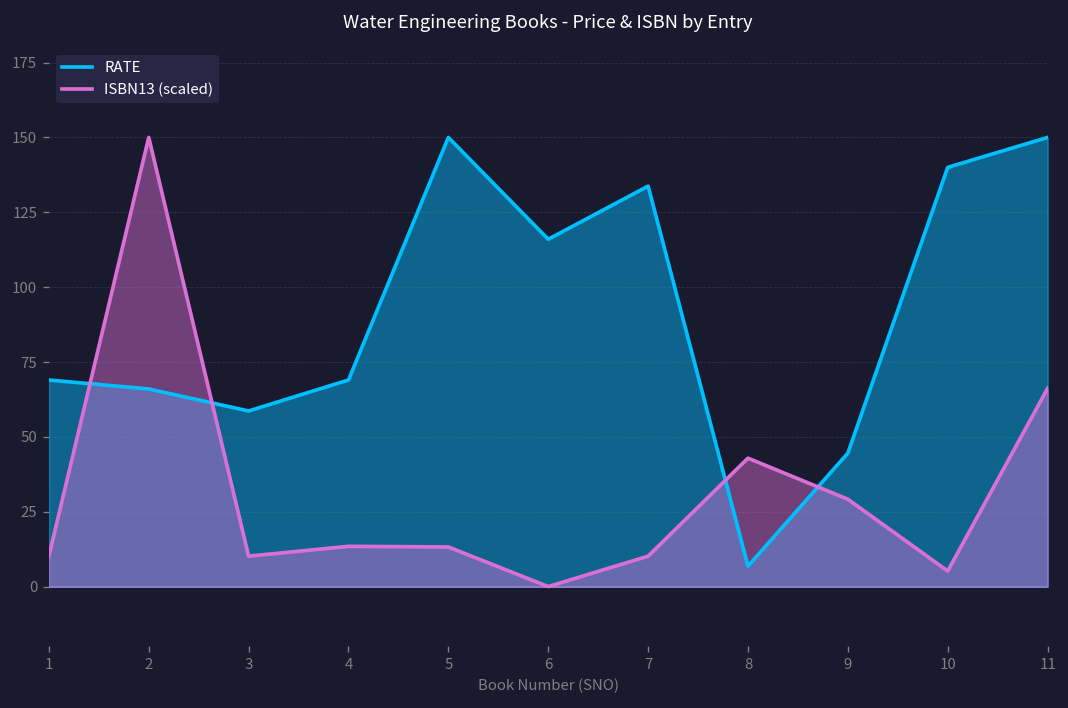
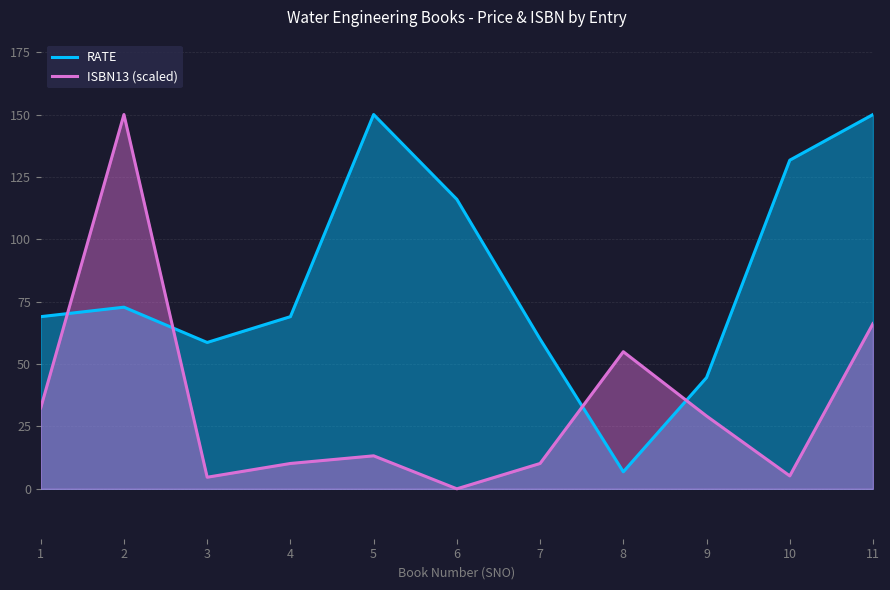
ISBN13 (scaled), 1: 10 -> 32
RATE, 2: 66 -> 73
ISBN13 (scaled), 3: 10 -> 5
ISBN13 (scaled), 4: 13 -> 10
RATE, 7: 134 -> 60
ISBN13 (scaled), 8: 43 -> 55
RATE, 10: 140 -> 132
